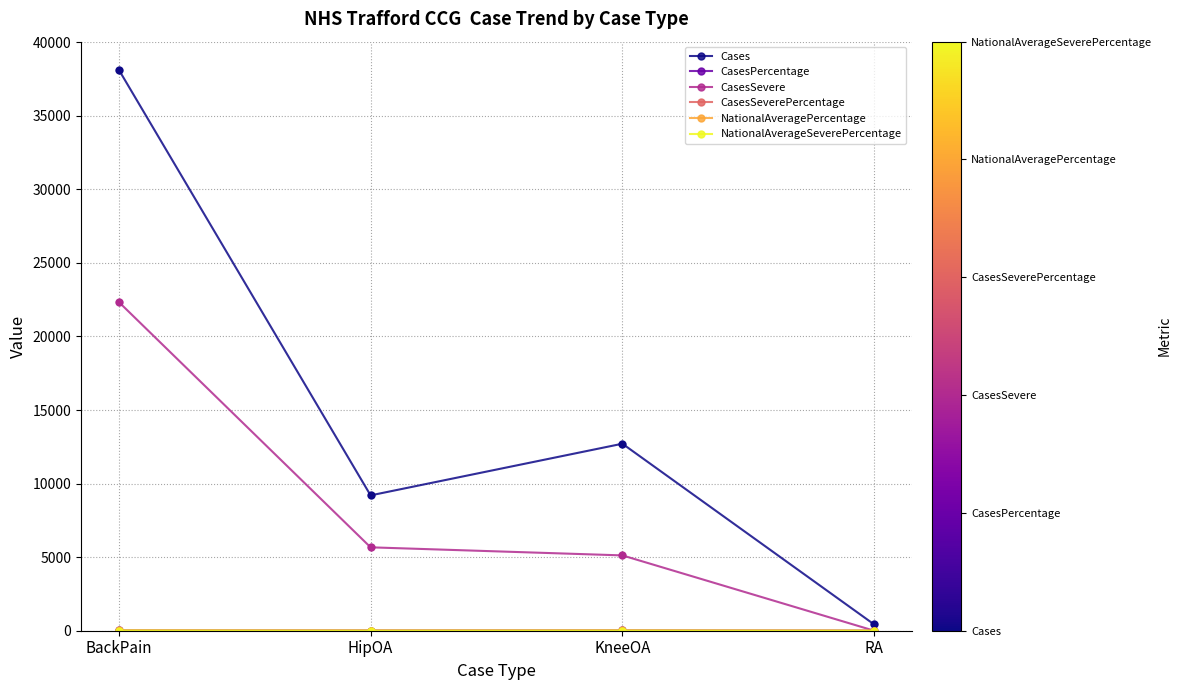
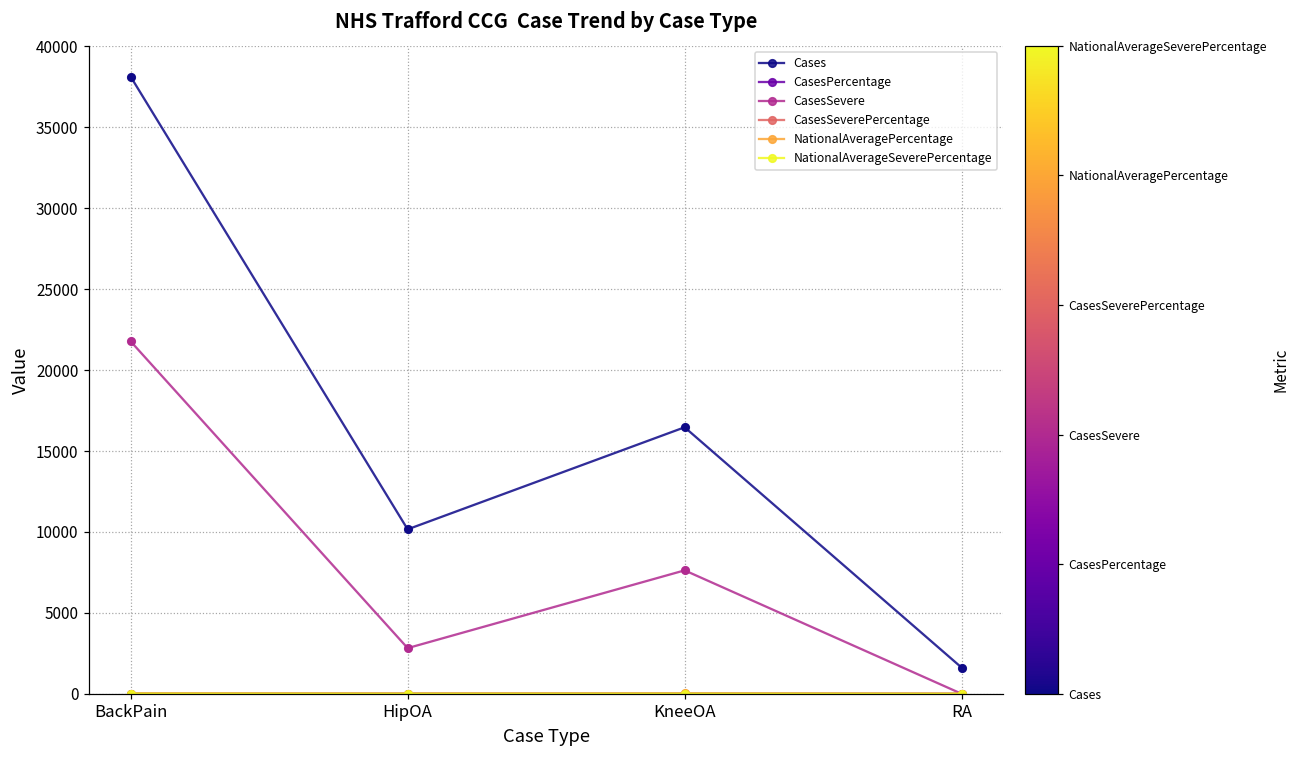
CasesSevere, BackPain: 22300 -> 21800
Cases, HipOA: 9200 -> 10200
CasesSevere, HipOA: 5700 -> 2800
Cases, KneeOA: 12700 -> 16500
CasesSevere, KneeOA: 5100 -> 7600
Cases, RA: 400 -> 1600
